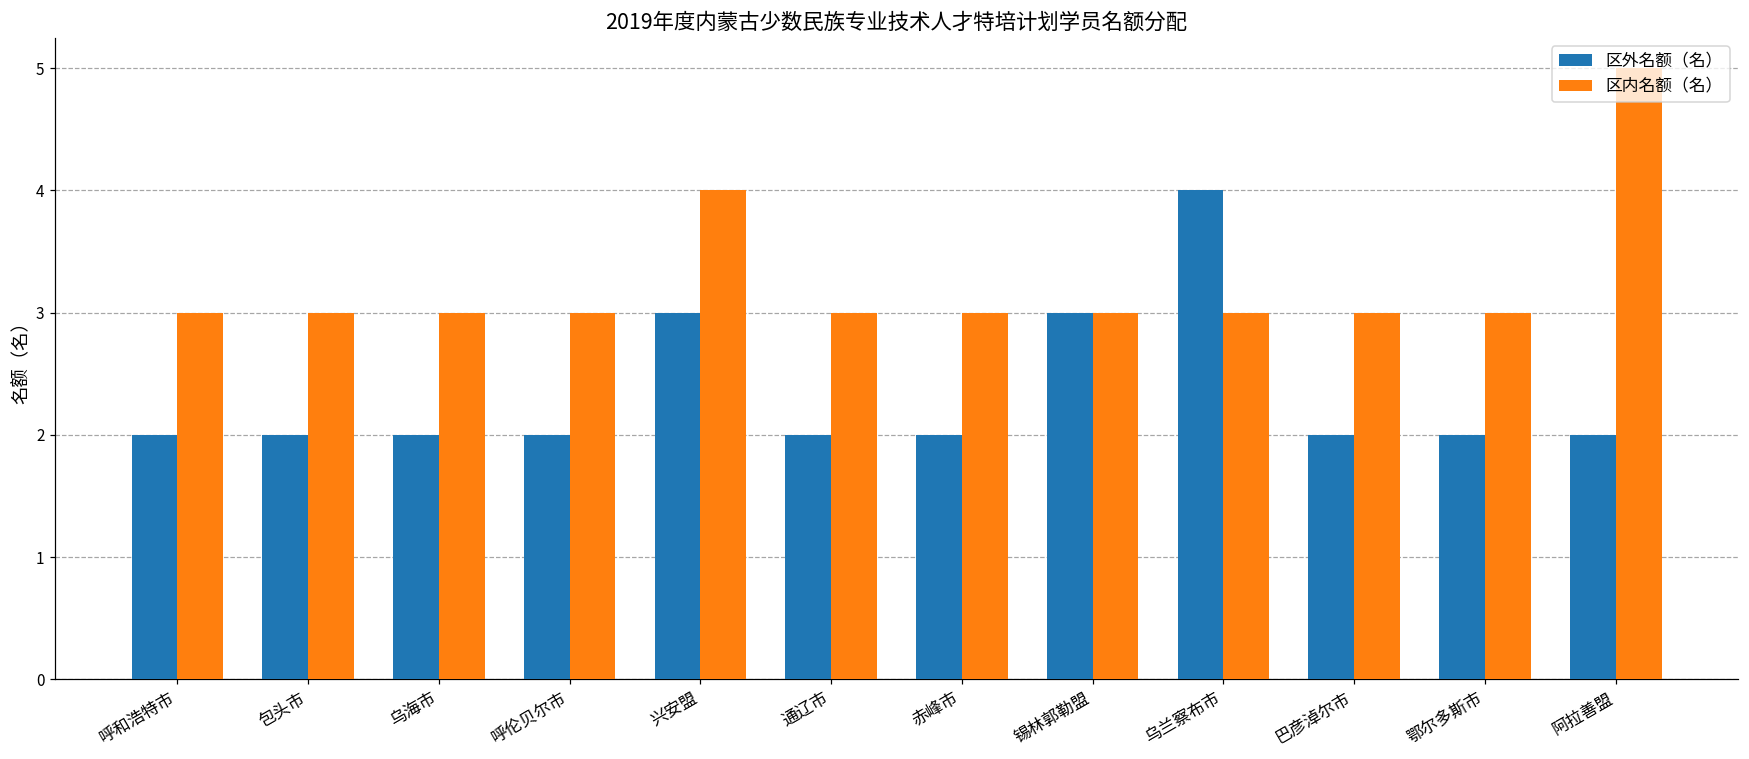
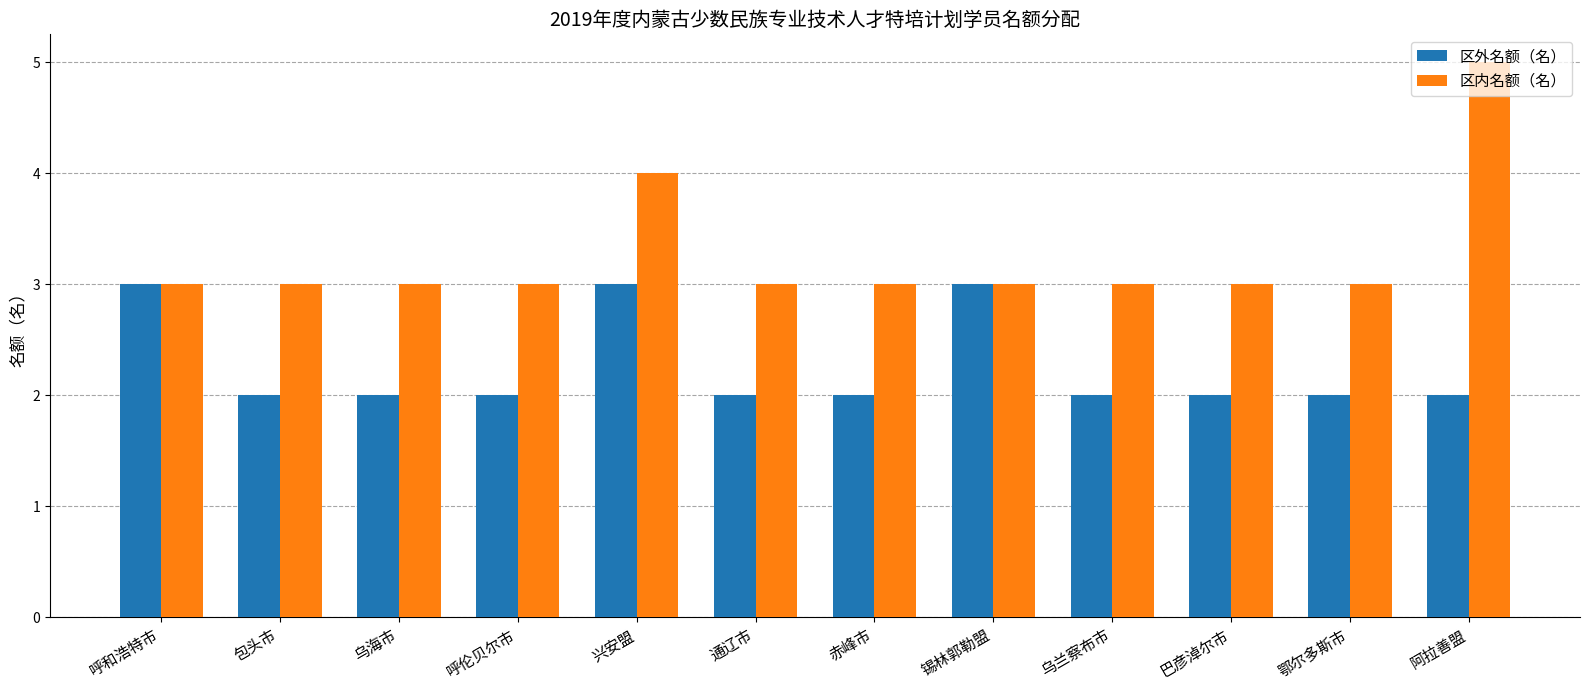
区外名额（名）, 呼和浩特市: 2 -> 3
区外名额（名）, 乌兰察布市: 4 -> 2
